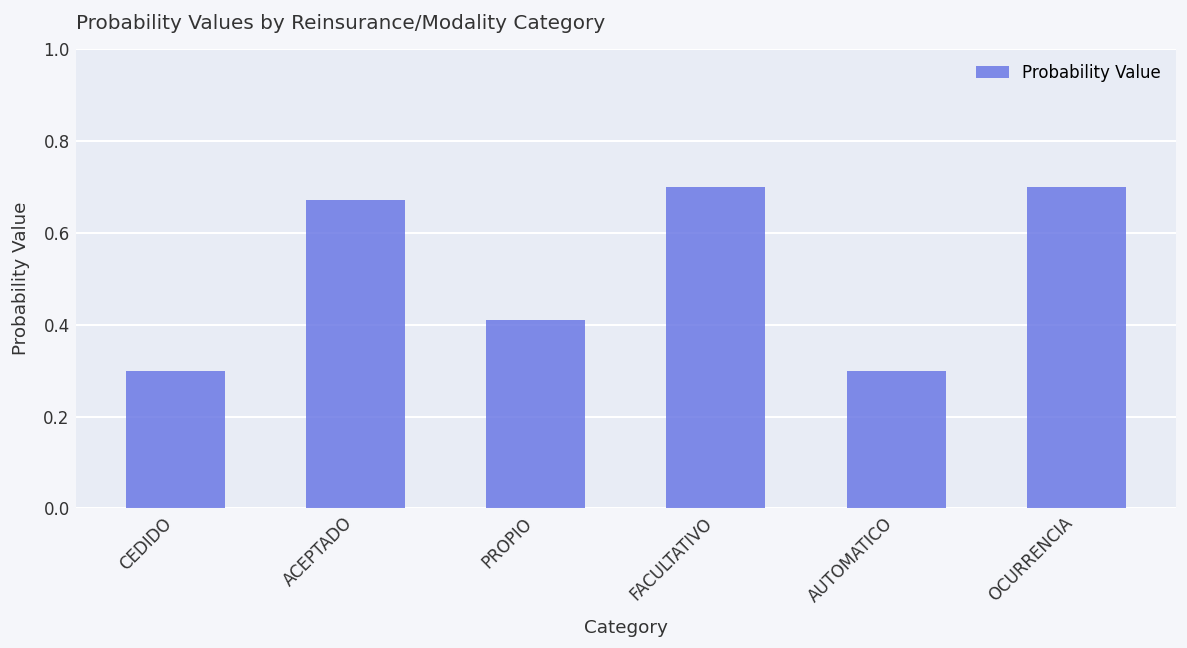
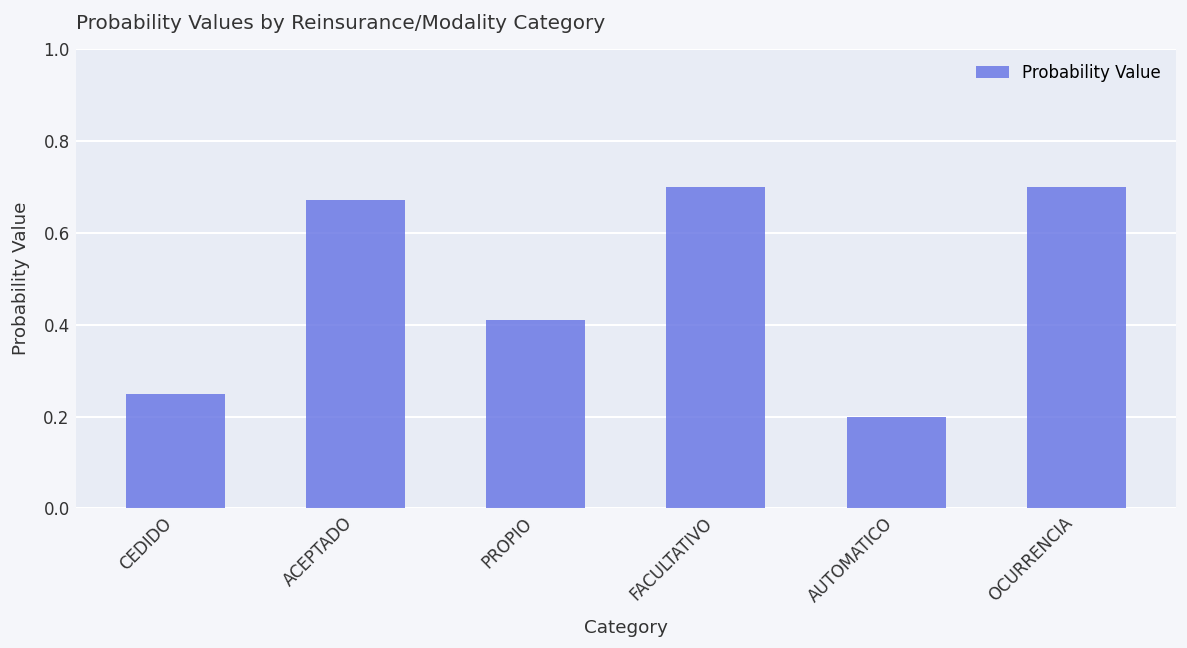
CEDIDO: 0.30 -> 0.25
AUTOMATICO: 0.3 -> 0.2
